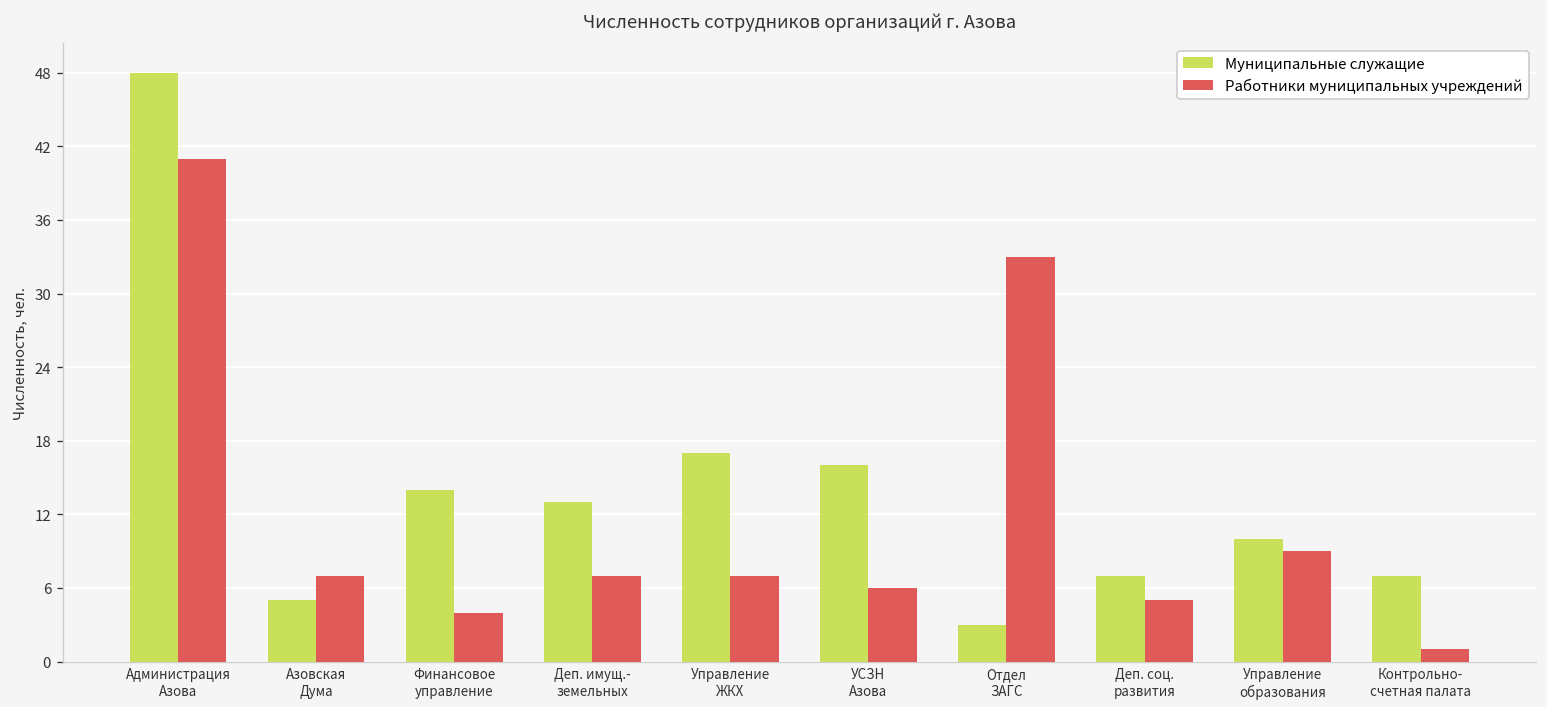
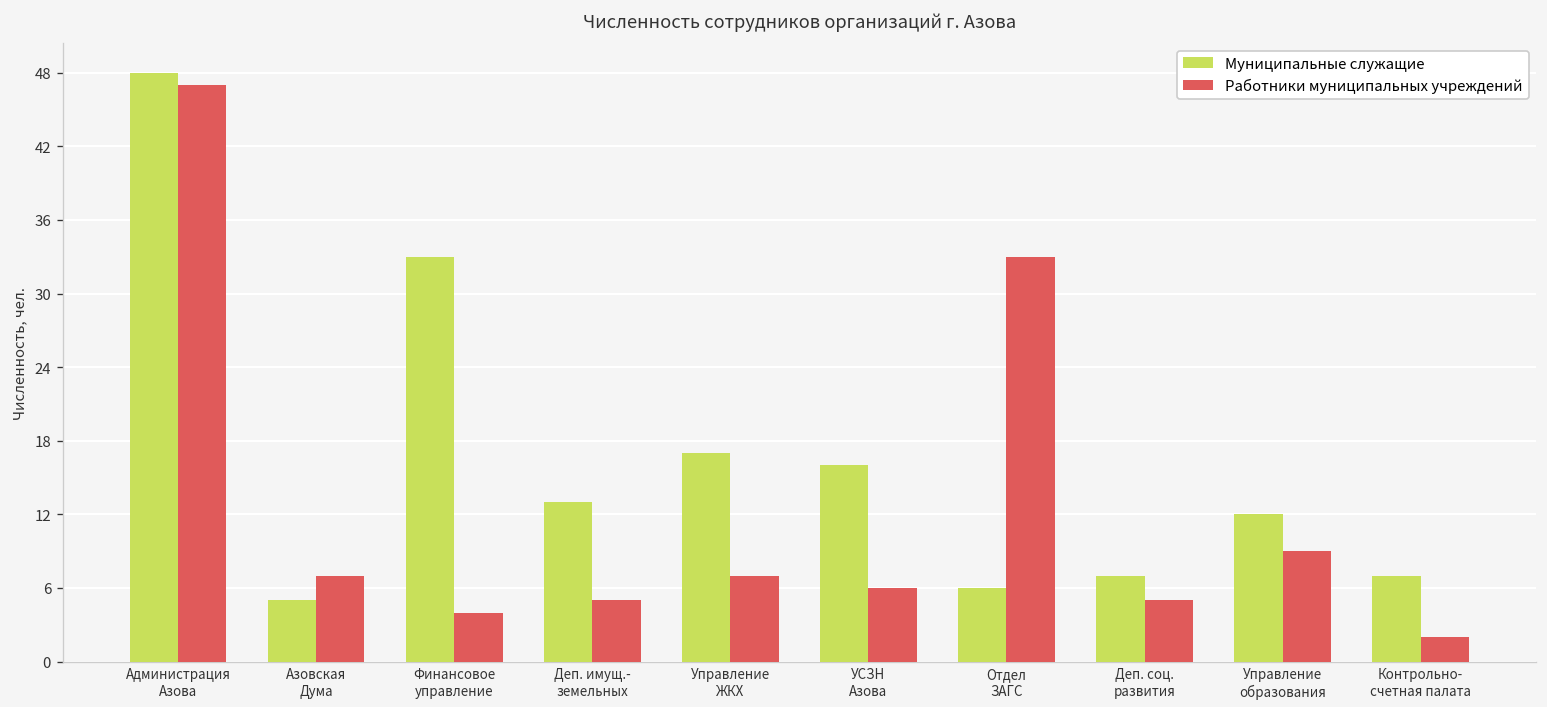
Работники муниципальных учреждений, Администрация Азова: 41 -> 47
Муниципальные служащие, Финансовое управление: 14 -> 33
Работники муниципальных учреждений, Деп. имущ.- земельных: 7 -> 5
Муниципальные служащие, Отдел ЗАГС: 3 -> 6
Муниципальные служащие, Управление образования: 10 -> 12
Работники муниципальных учреждений, Контрольно- счетная палата: 1 -> 2
